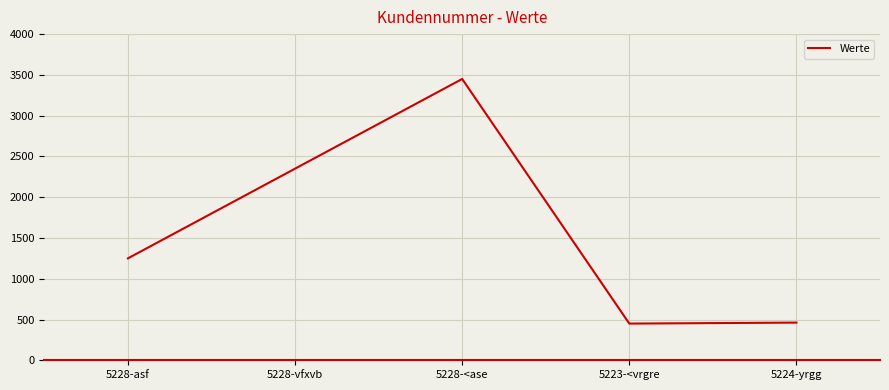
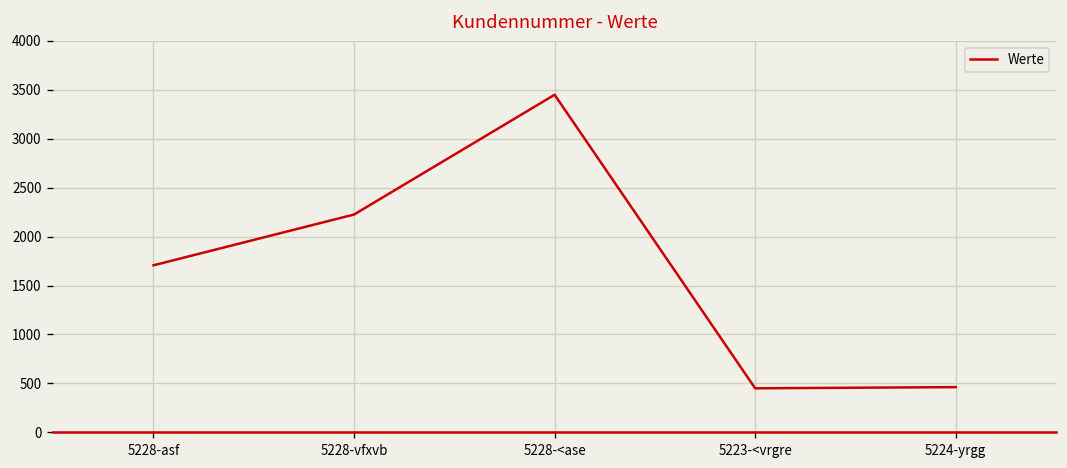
5228-asf: 1300 -> 1700
5228-vfxvb: 2400 -> 2200
